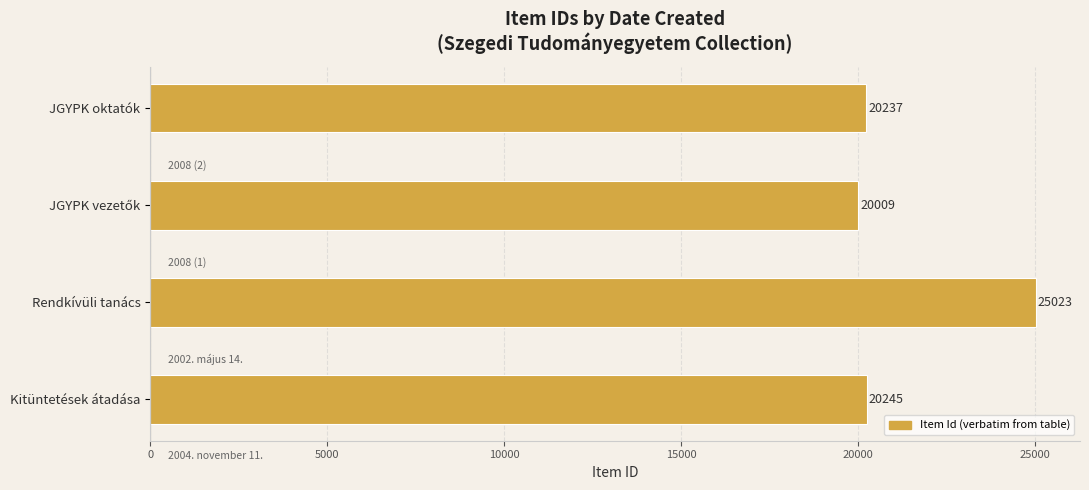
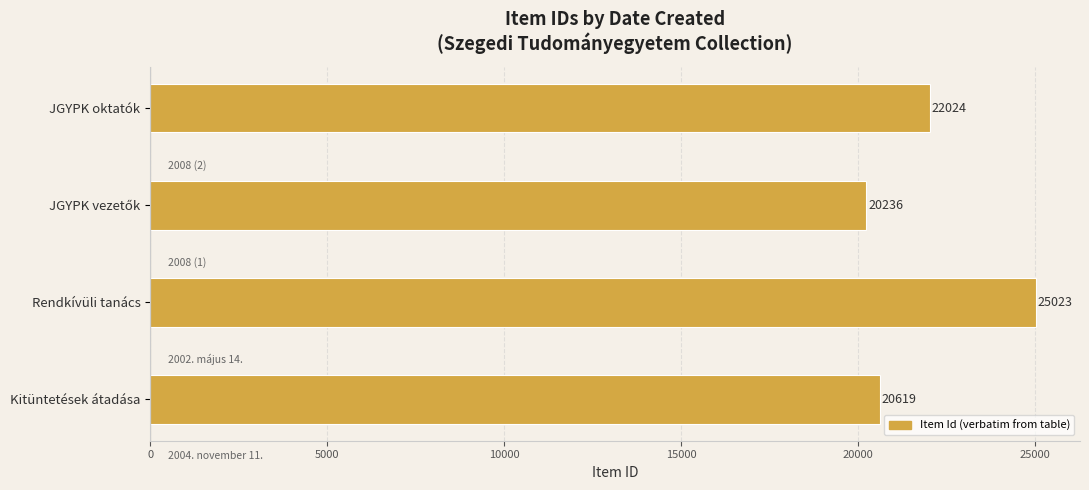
JGYPK oktatók: 20237 -> 22024
JGYPK vezetők: 20009 -> 20236
Kitüntetések átadása: 20245 -> 20619
